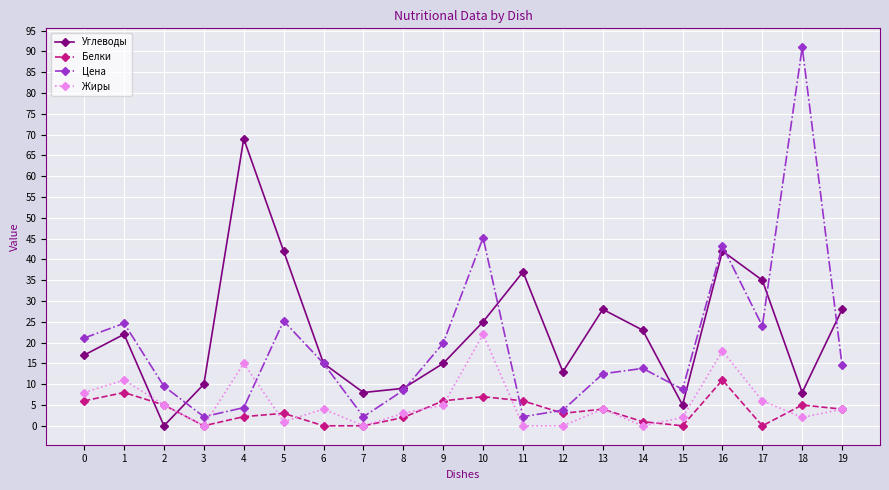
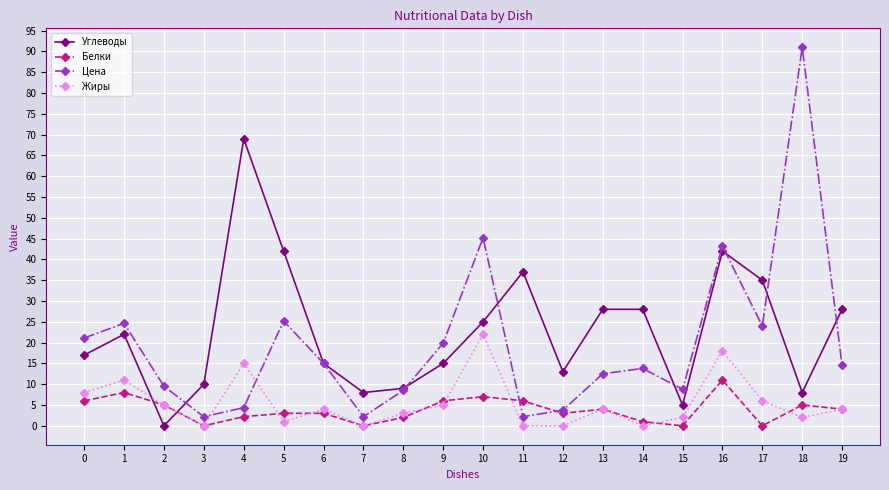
Белки, 6: 0 -> 3
Углеводы, 14: 23 -> 28
